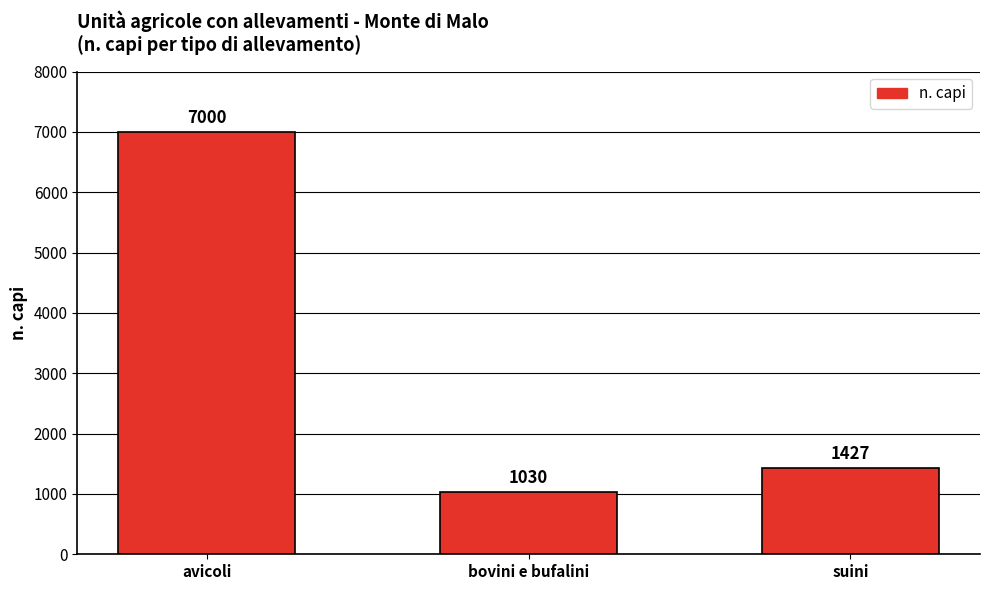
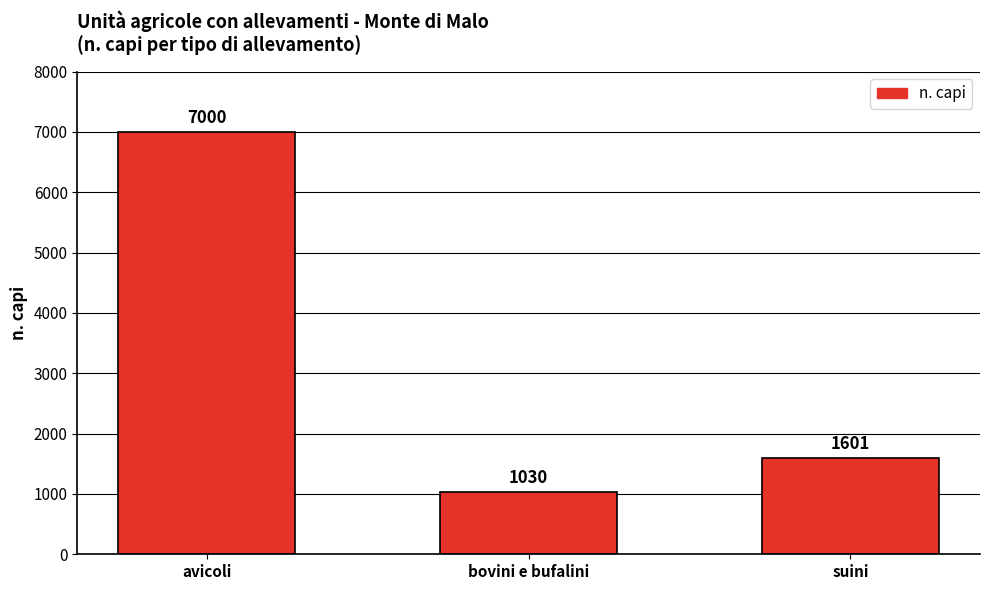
suini: 1427 -> 1601
